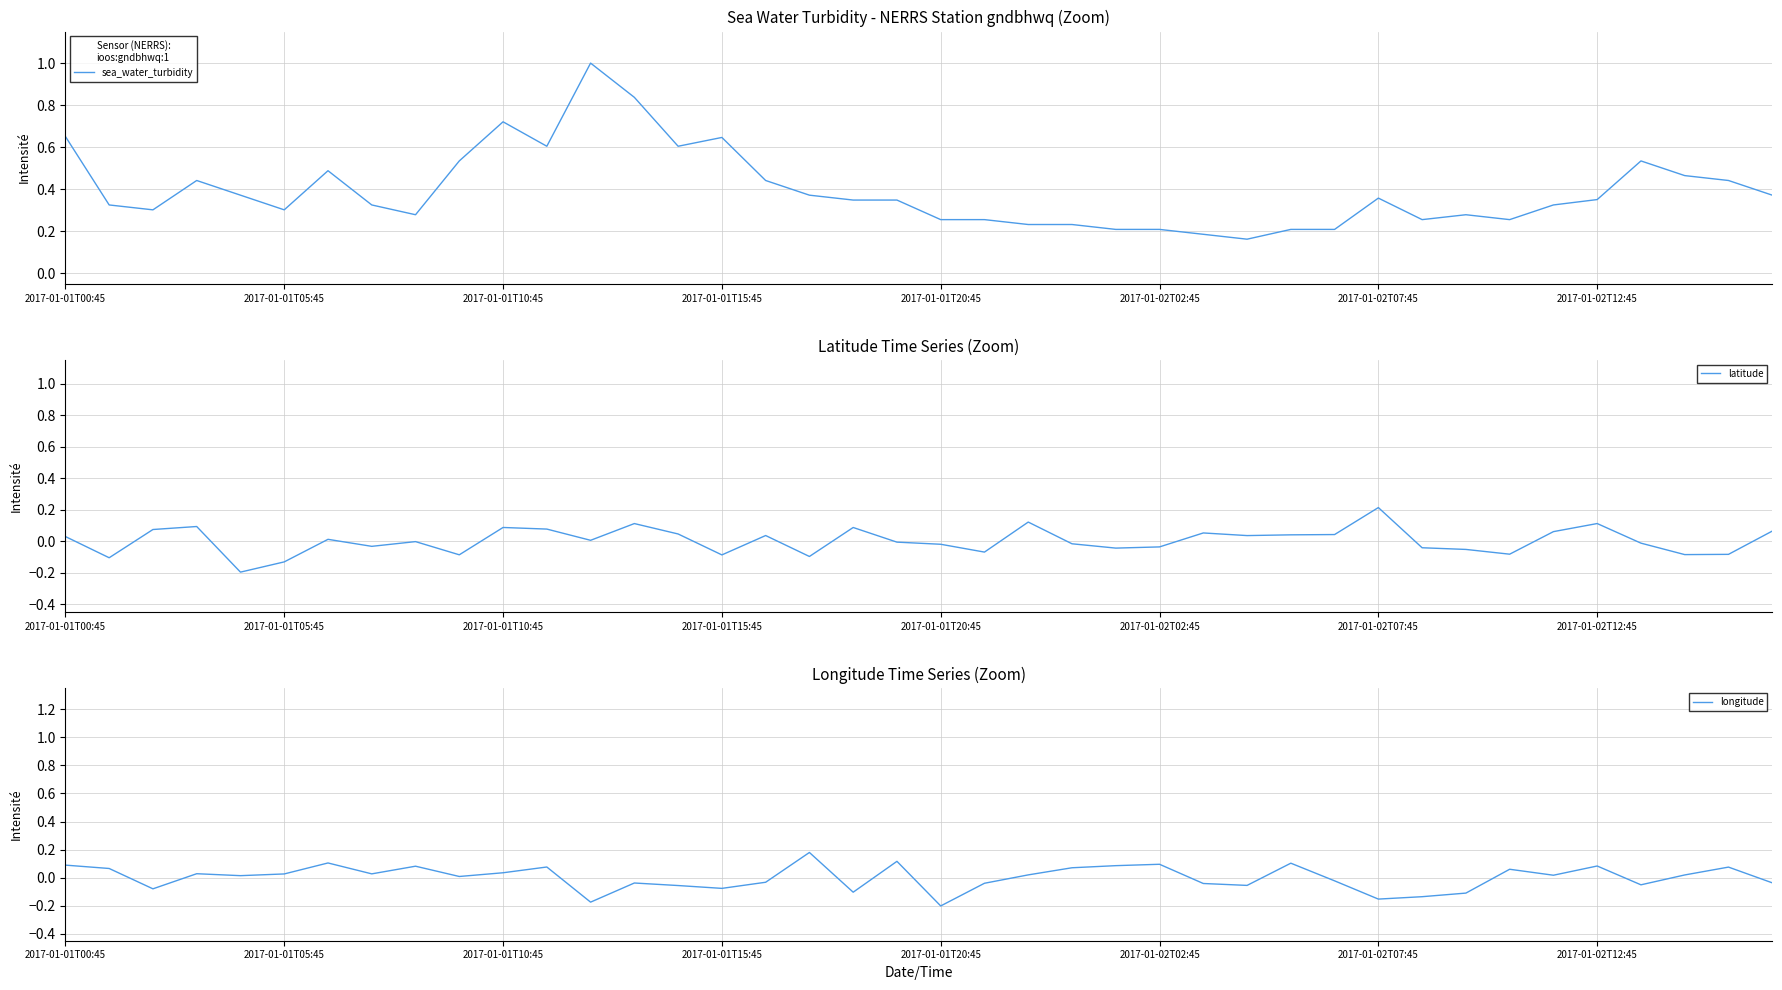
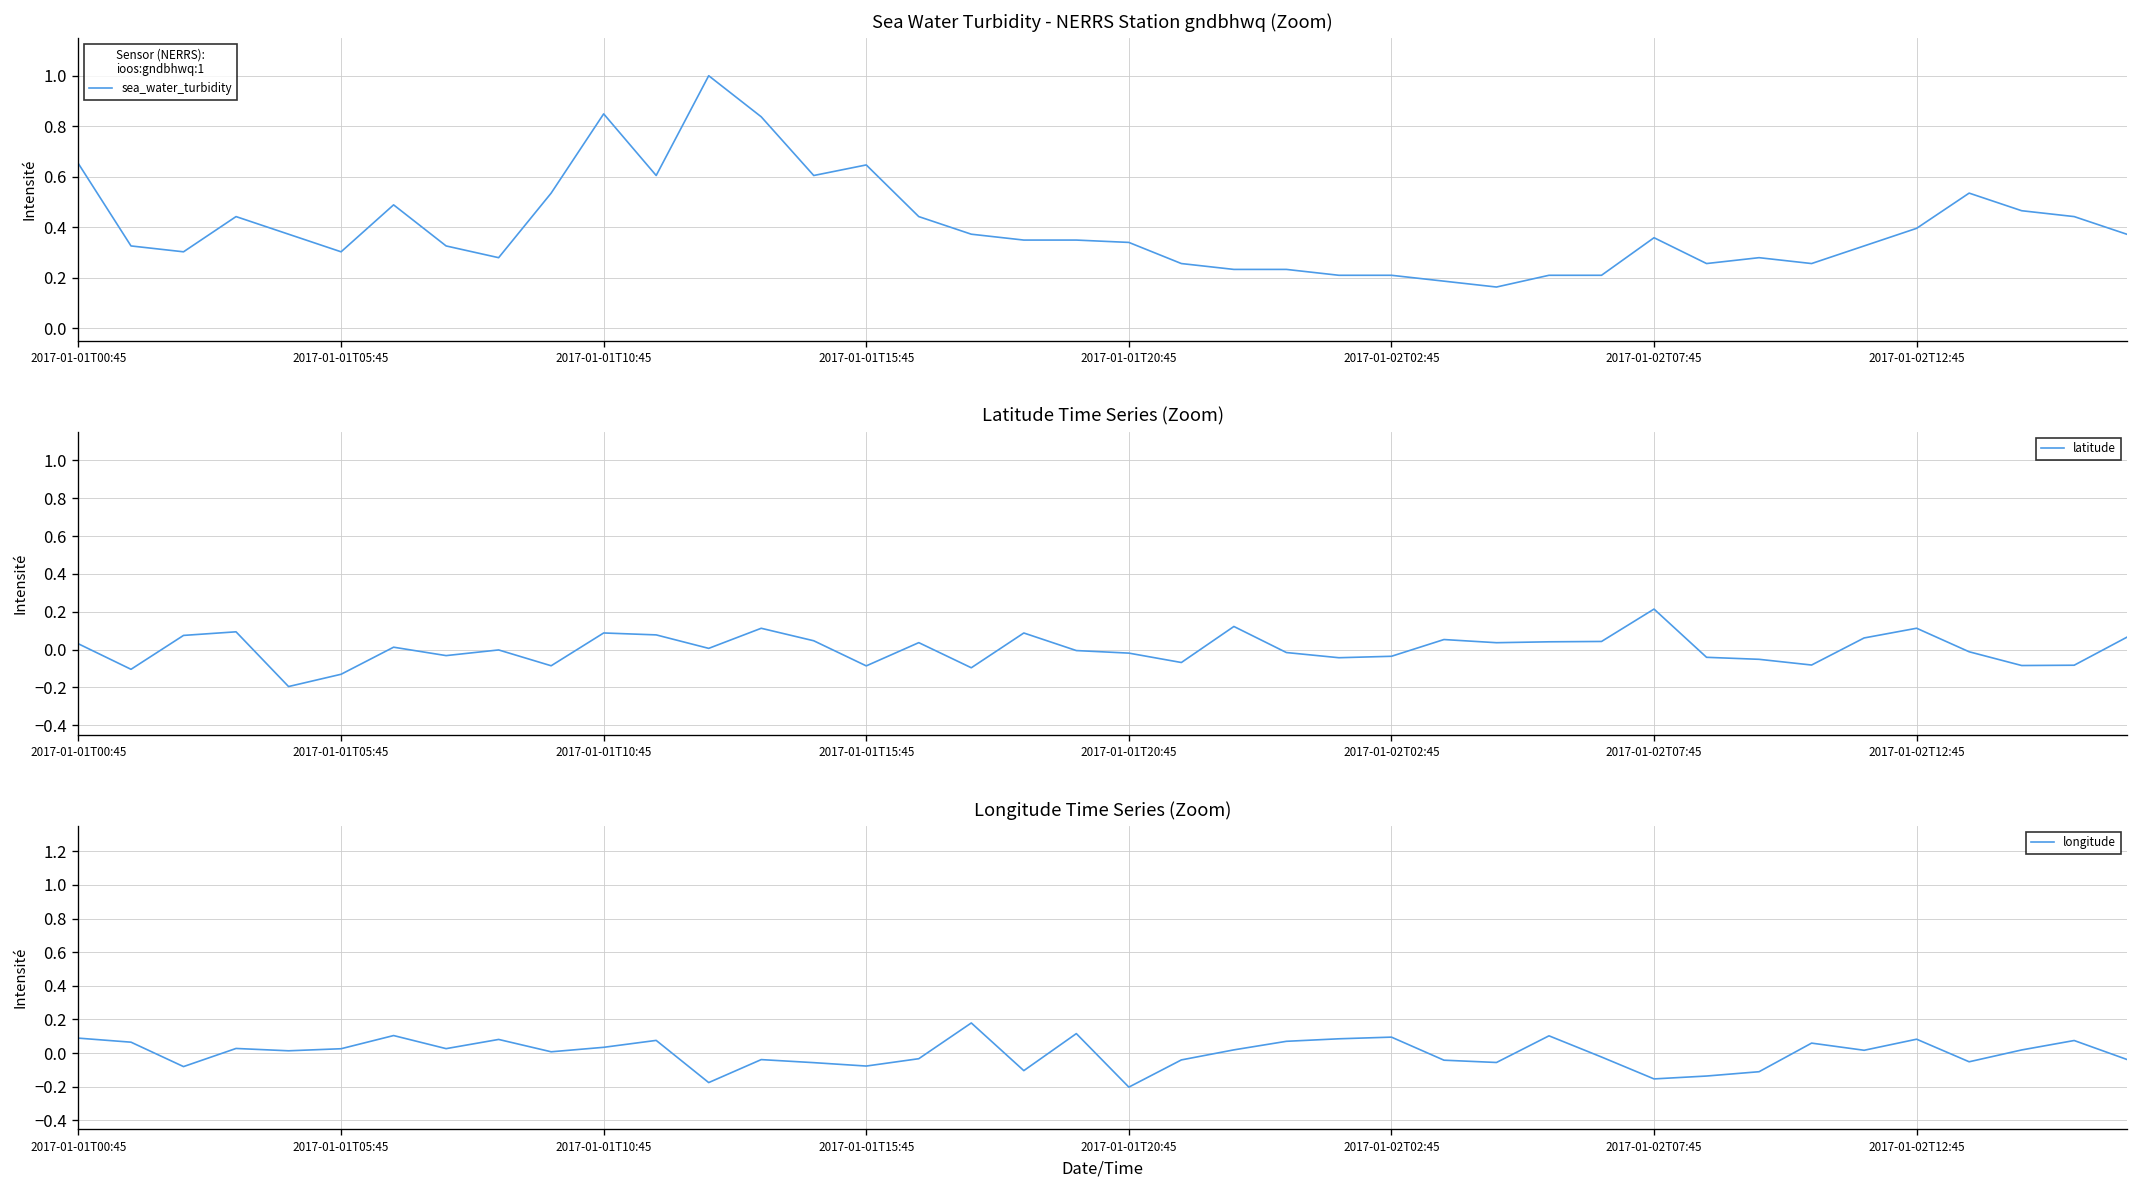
Sea Water Turbidity - NERRS Station gndbhwq (Zoom), 2017-01-01T10:45: 0.72 -> 0.85
Sea Water Turbidity - NERRS Station gndbhwq (Zoom), 2017-01-01T20:45: 0.26 -> 0.34
Sea Water Turbidity - NERRS Station gndbhwq (Zoom), 2017-01-02T12:45: 0.35 -> 0.40
